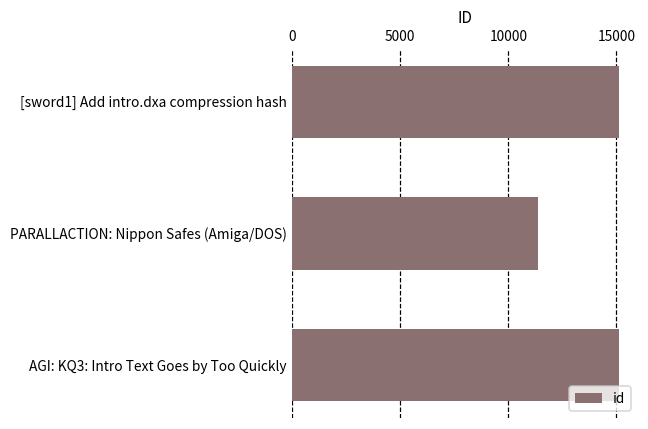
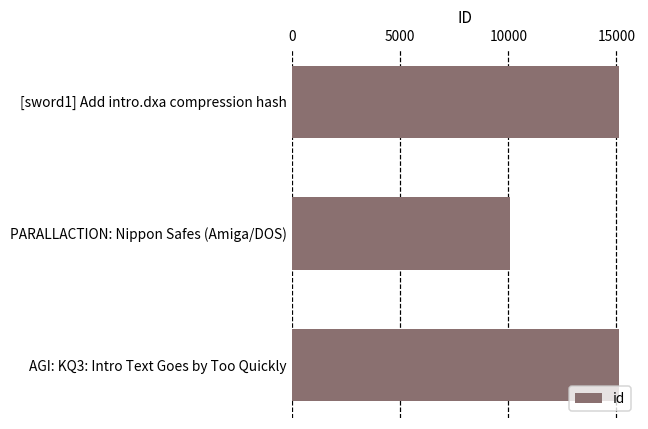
PARALLACTION: Nippon Safes (Amiga/DOS): 11400 -> 10100
